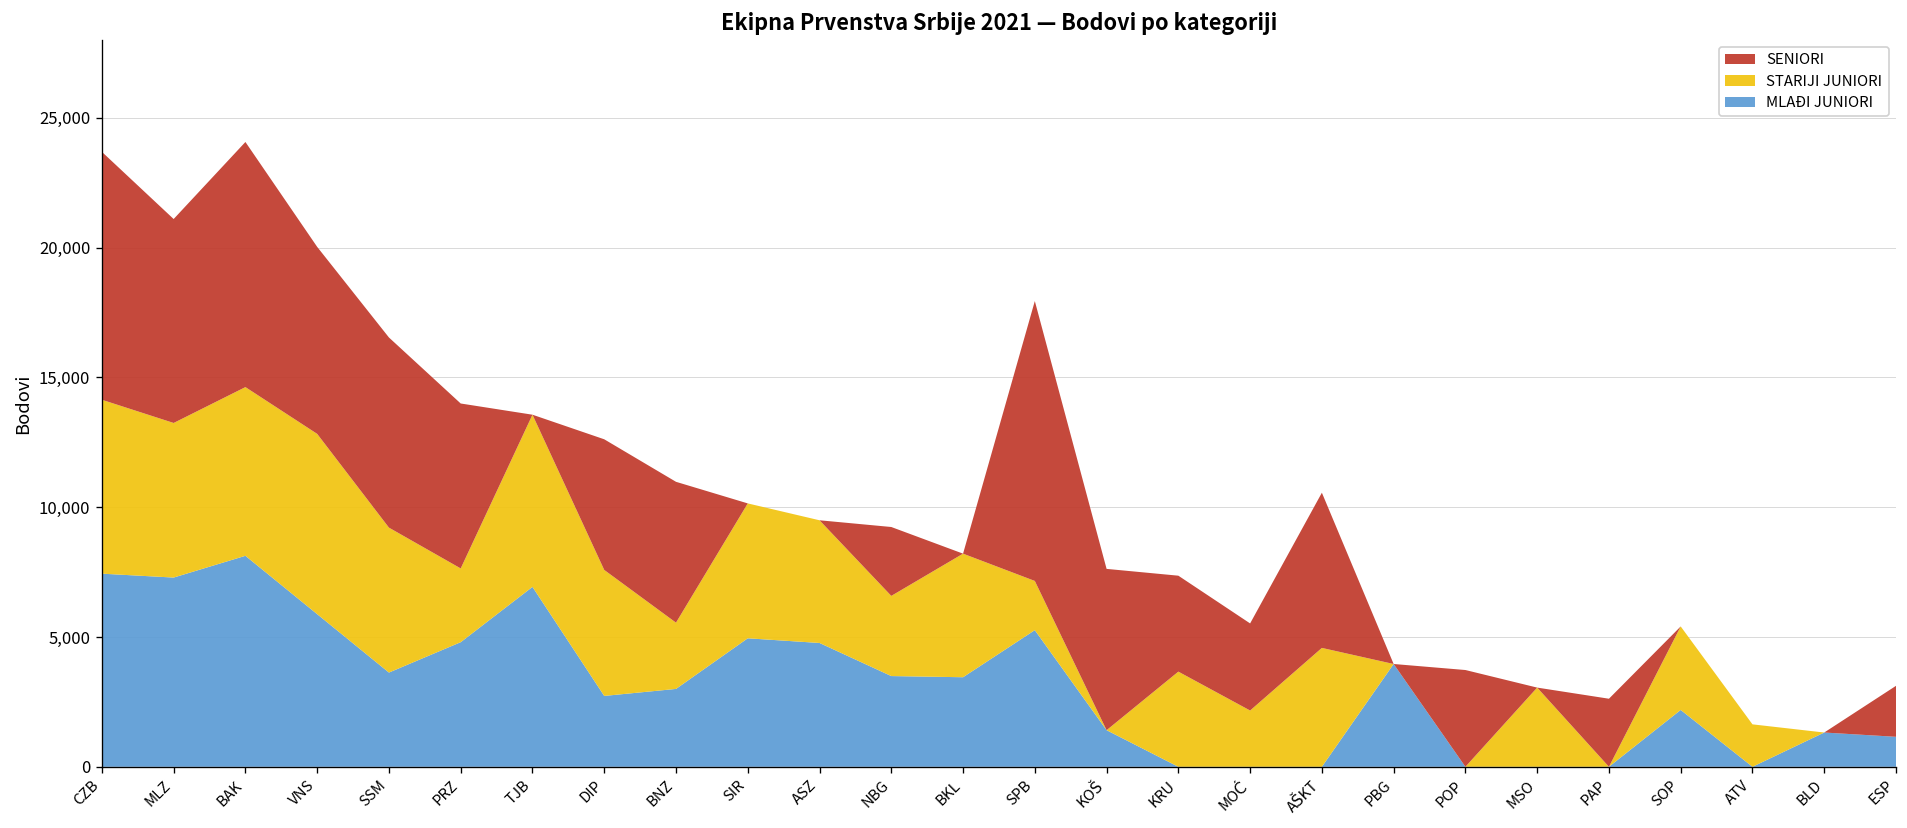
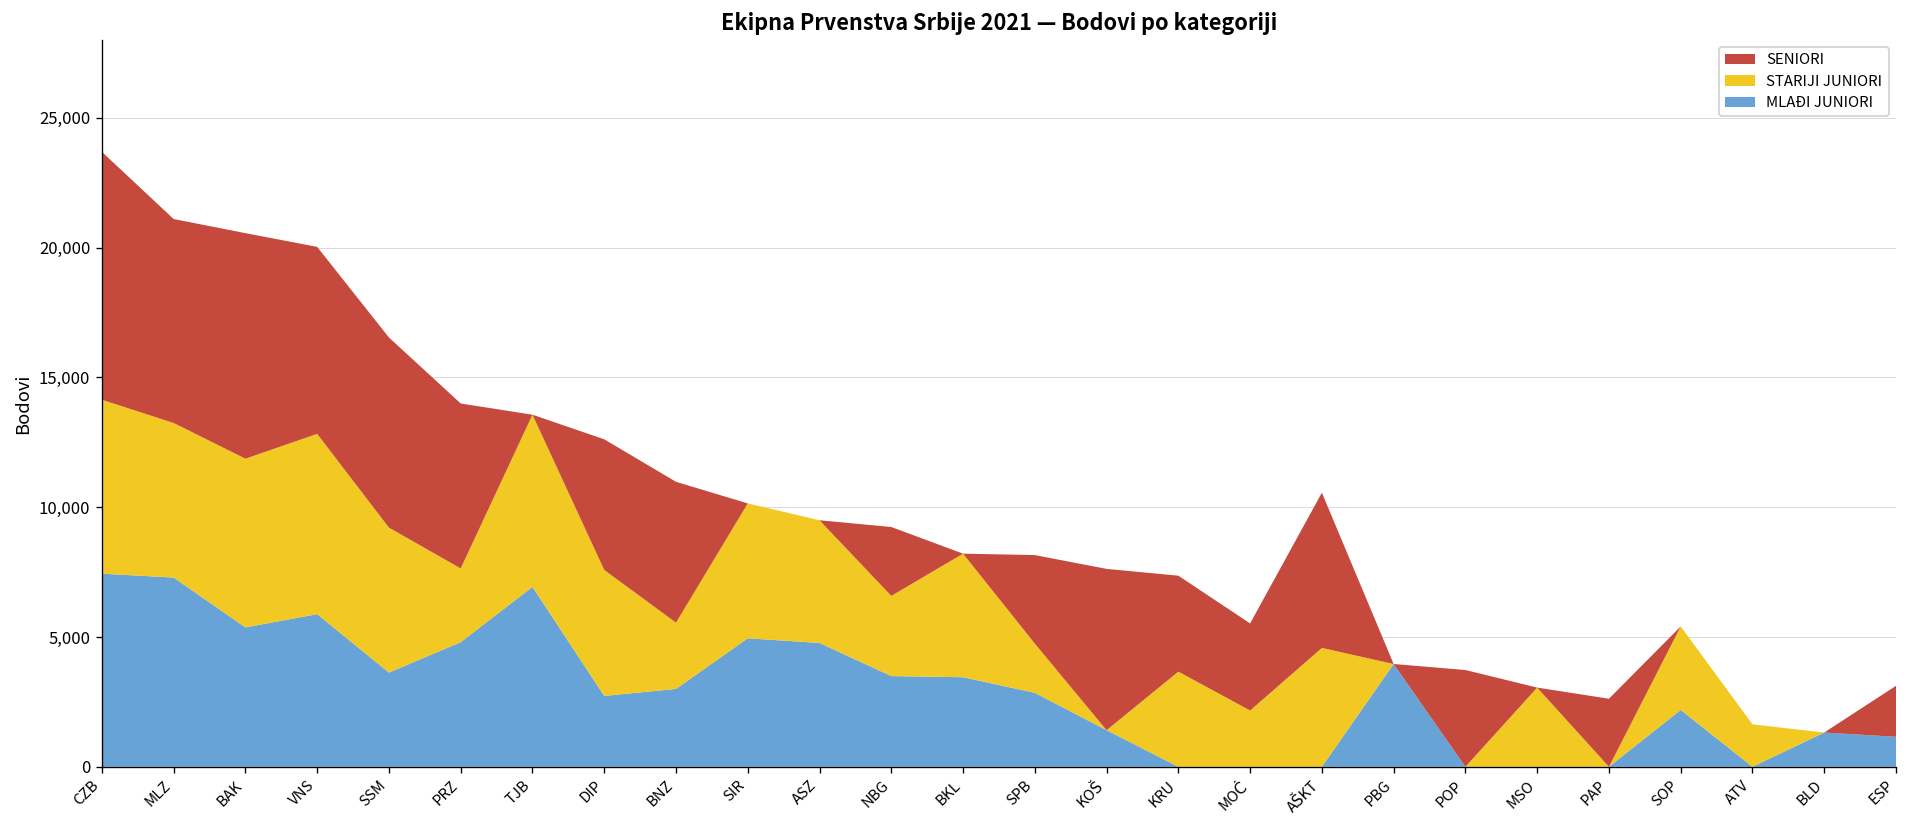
MLAĐI JUNIORI, BAK: 8,100 -> 5,400
SENIORI, BAK: 9,400 -> 8,700
MLAĐI JUNIORI, SPB: 5,300 -> 2,900
SENIORI, SPB: 10,800 -> 3,400
